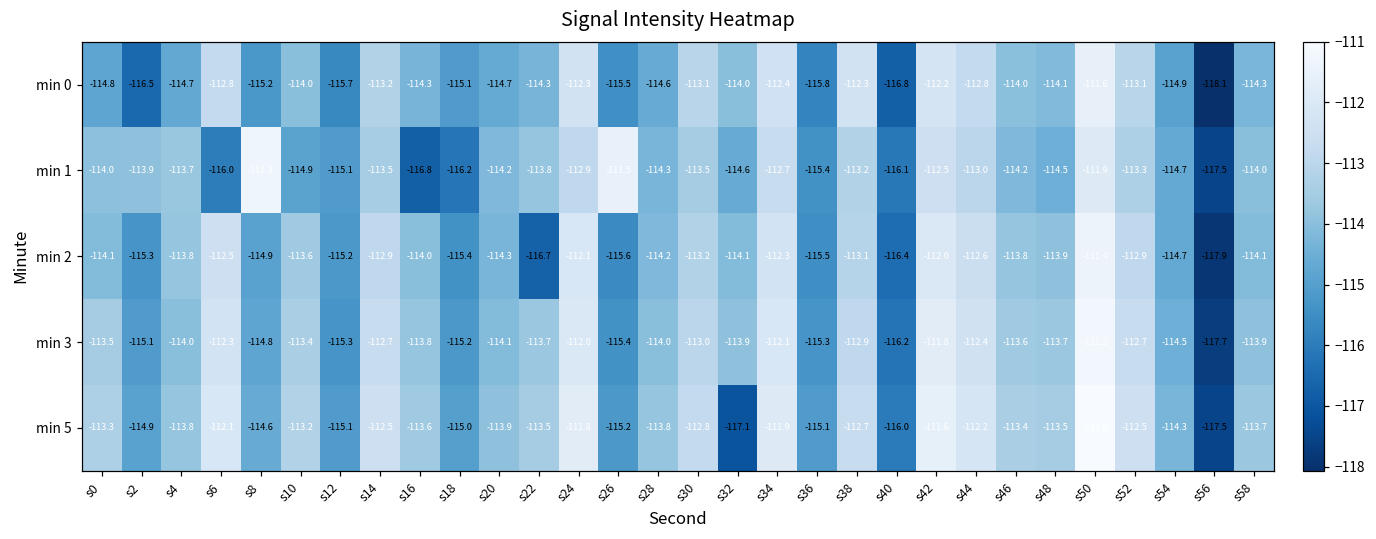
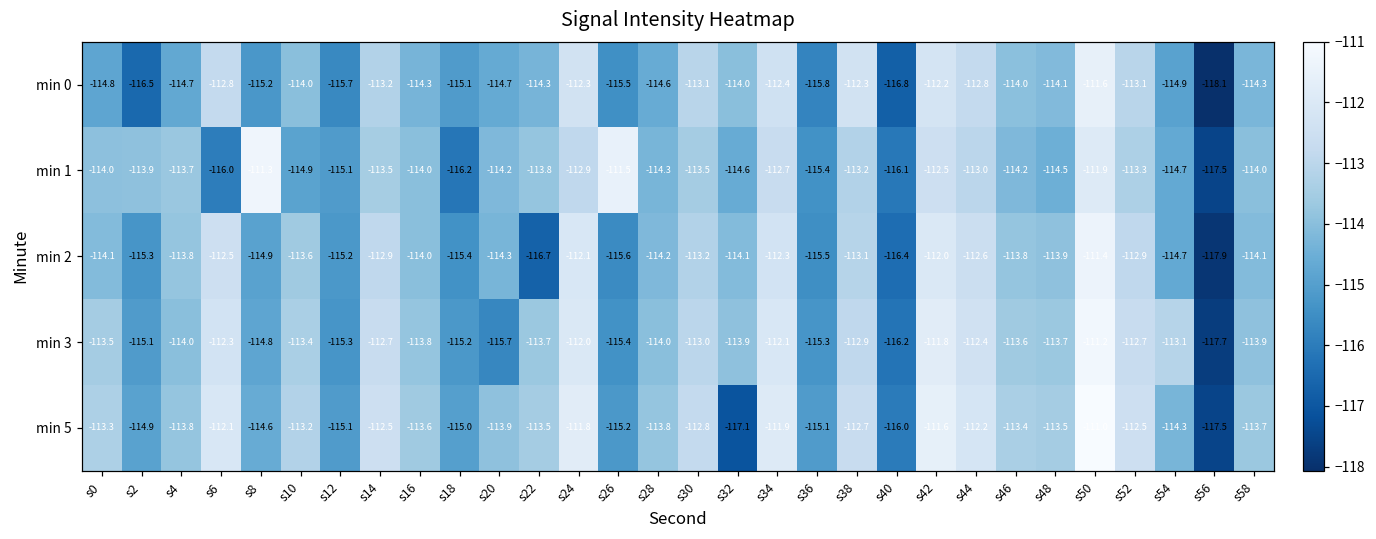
min 1, s16: -116.8 -> -114.0
min 3, s20: -114.1 -> -115.7
min 3, s54: -114.5 -> -113.1
